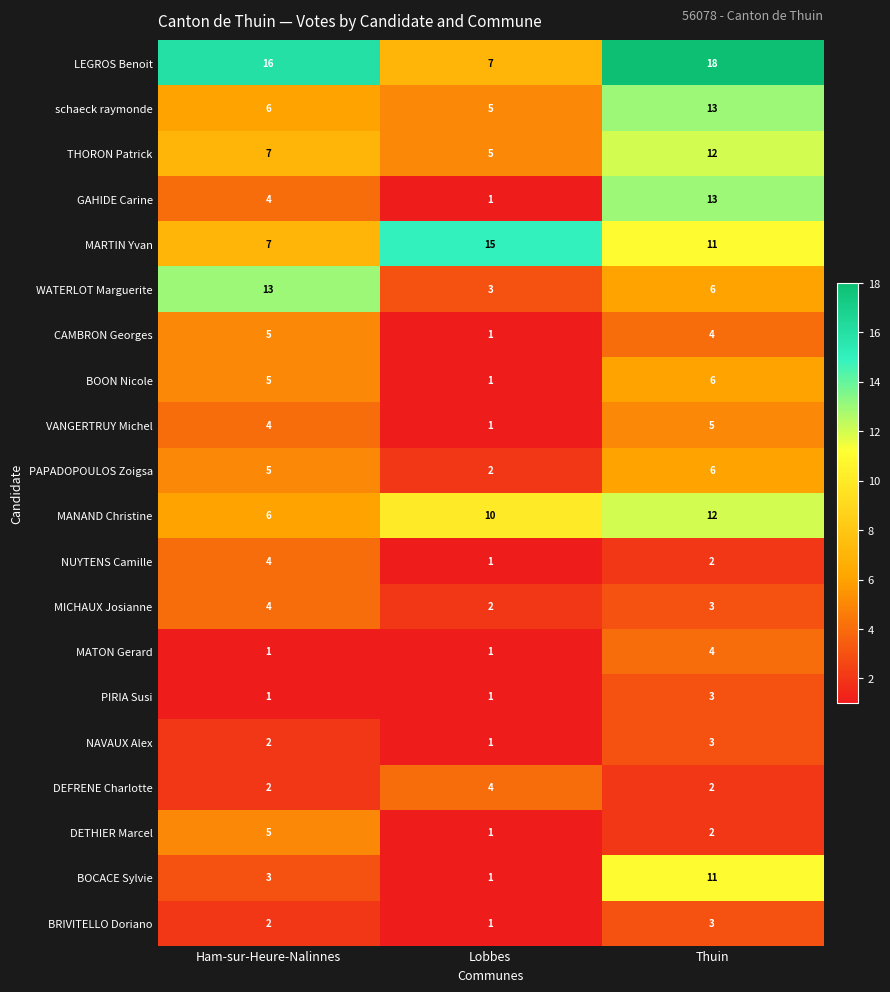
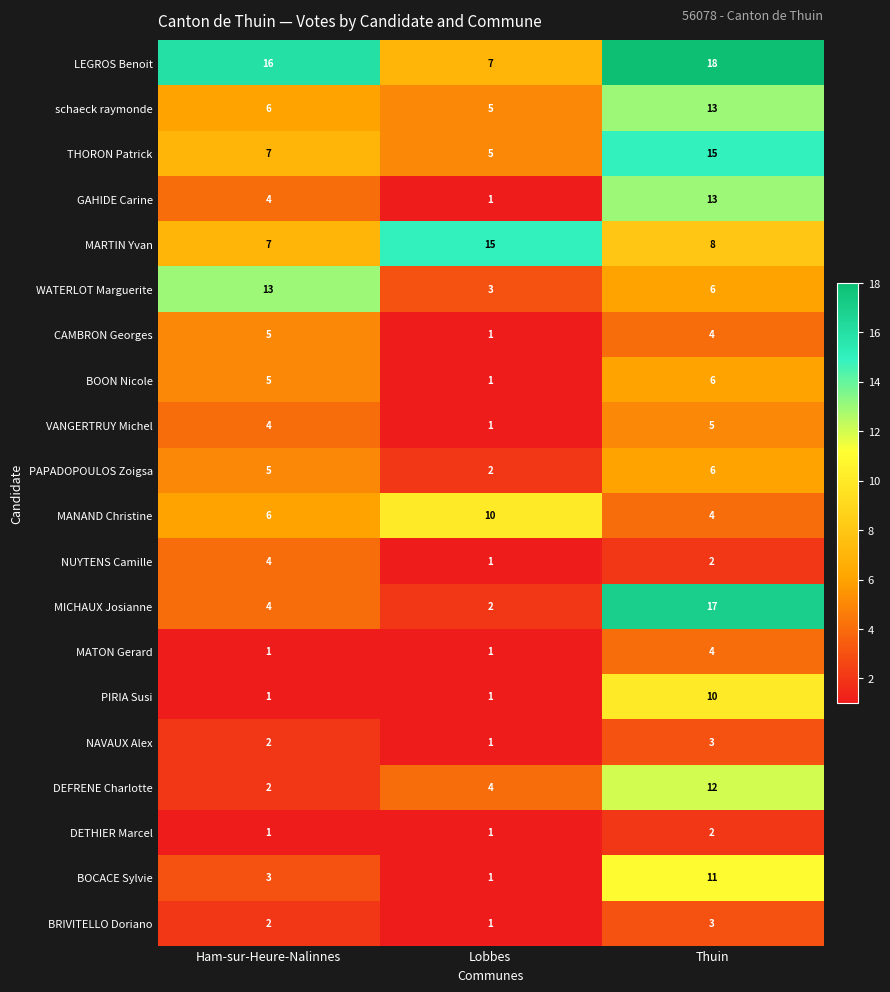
THORON Patrick, Thuin: 12 -> 15
MARTIN Yvan, Thuin: 11 -> 8
MANAND Christine, Thuin: 12 -> 4
MICHAUX Josianne, Thuin: 3 -> 17
PIRIA Susi, Thuin: 3 -> 10
DEFRENE Charlotte, Thuin: 2 -> 12
DETHIER Marcel, Ham-sur-Heure-Nalinnes: 5 -> 1
